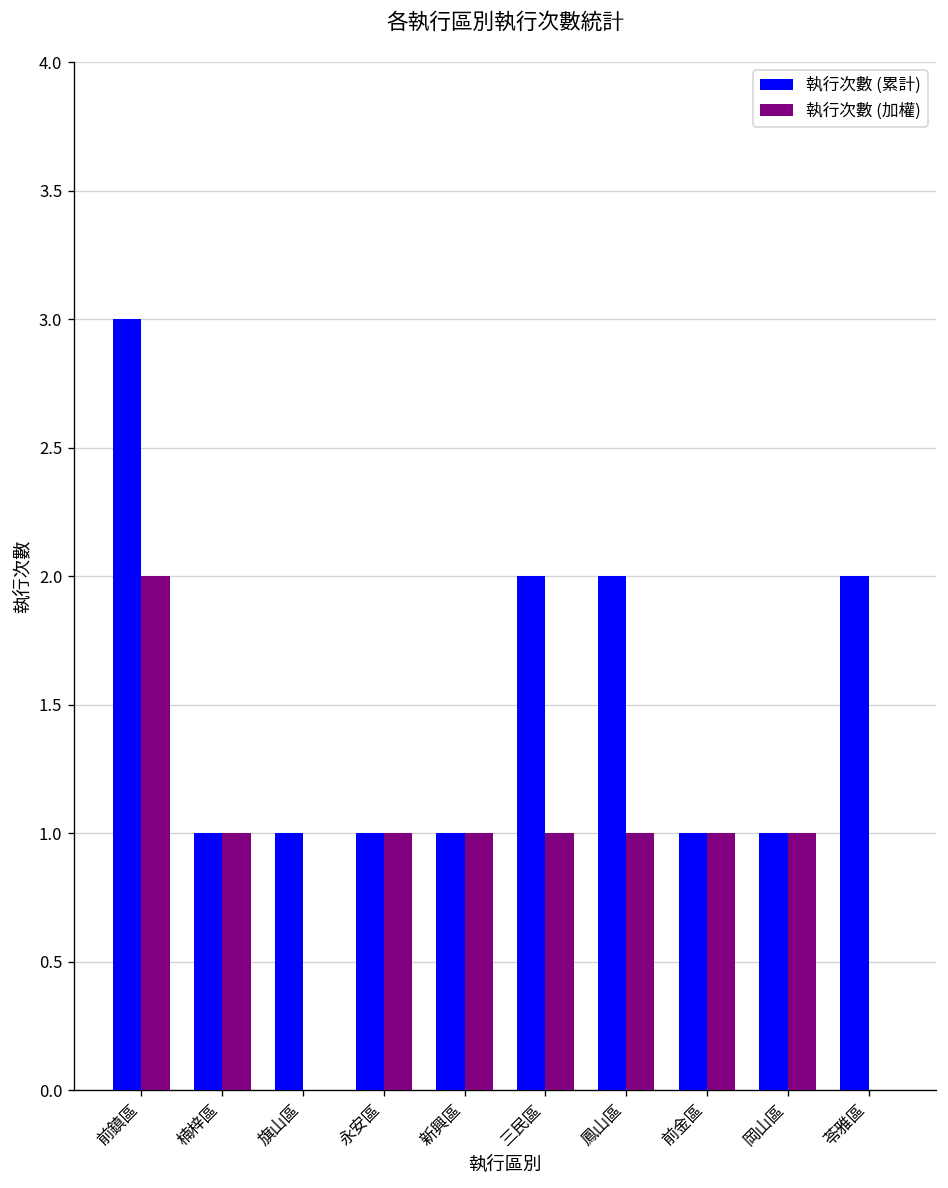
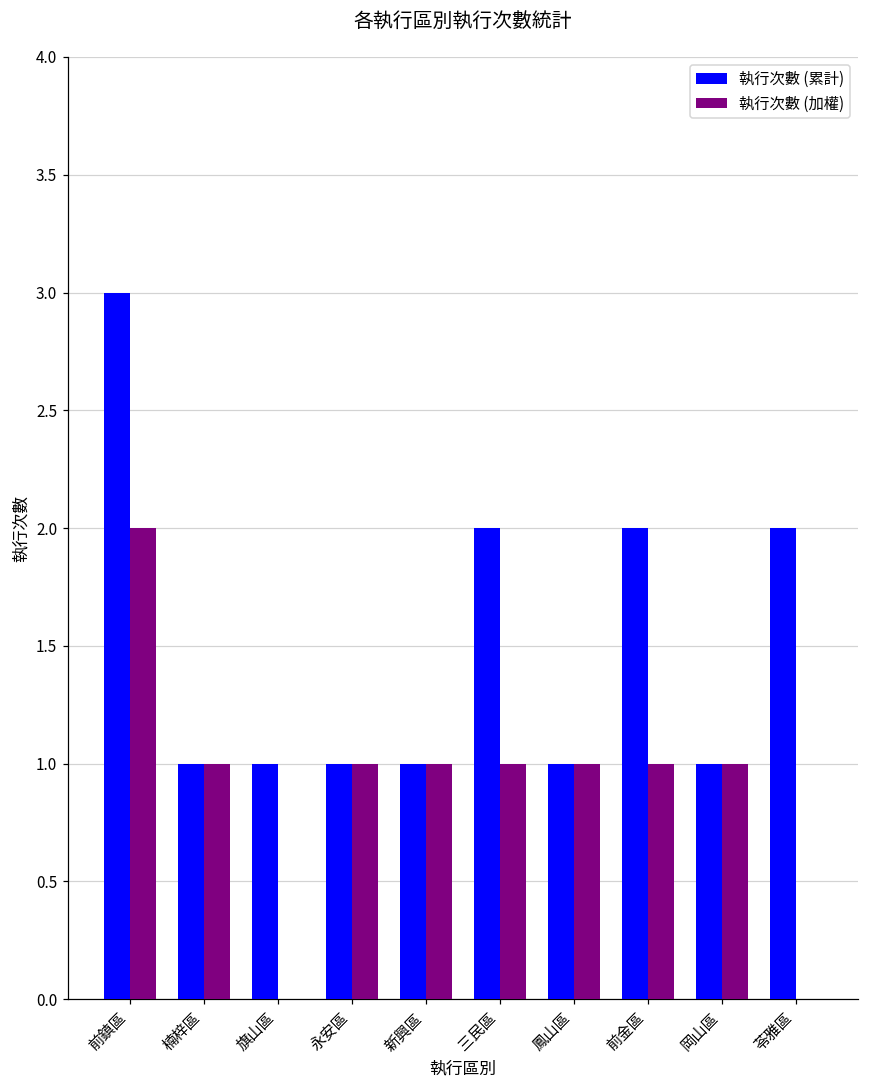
執行次數 (累計), 鳳山區: 2 -> 1
執行次數 (累計), 前金區: 1 -> 2
